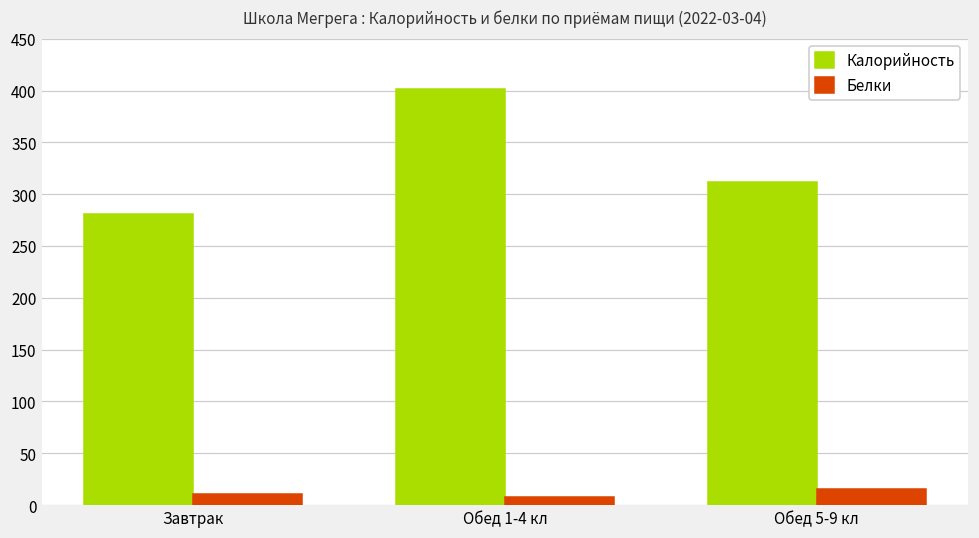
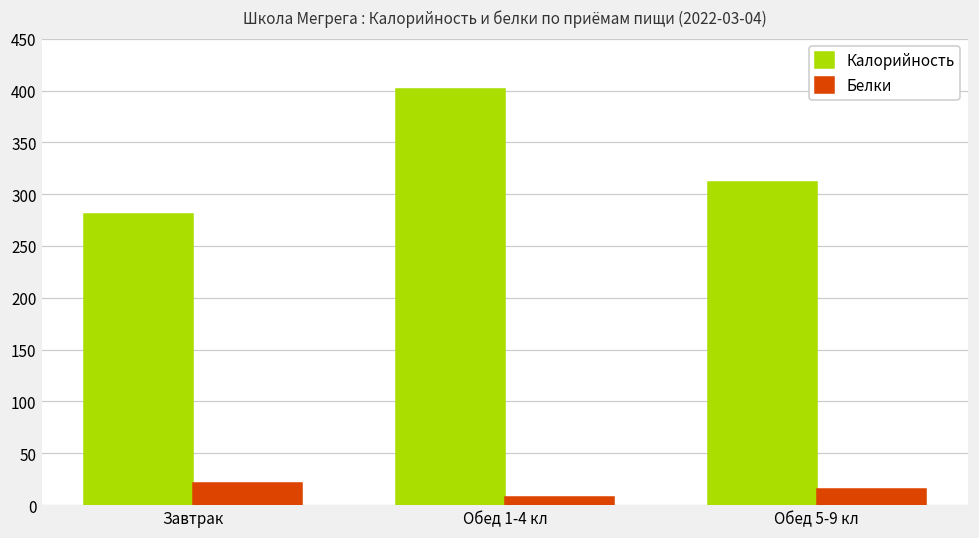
Белки, Завтрак: 10 -> 20
